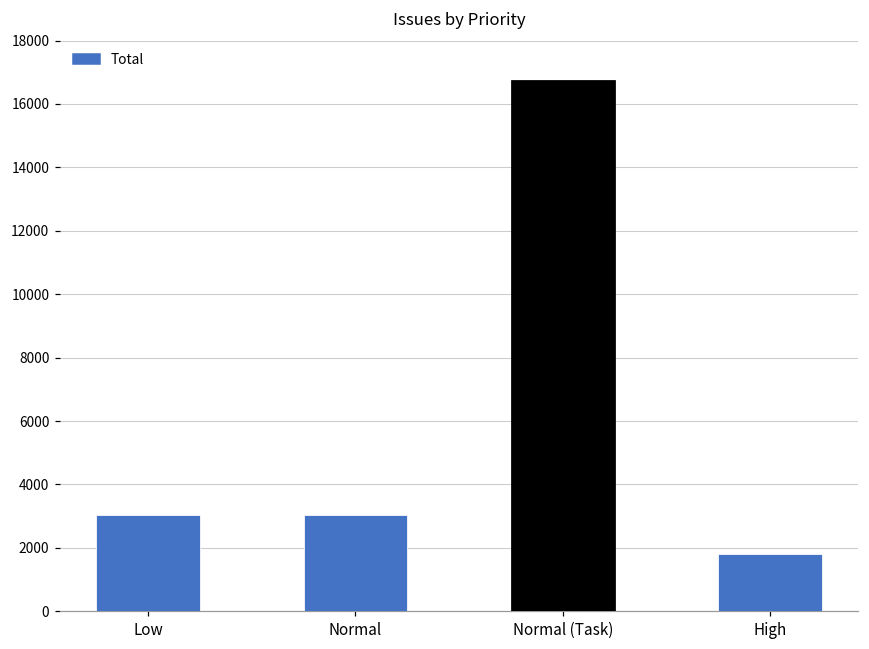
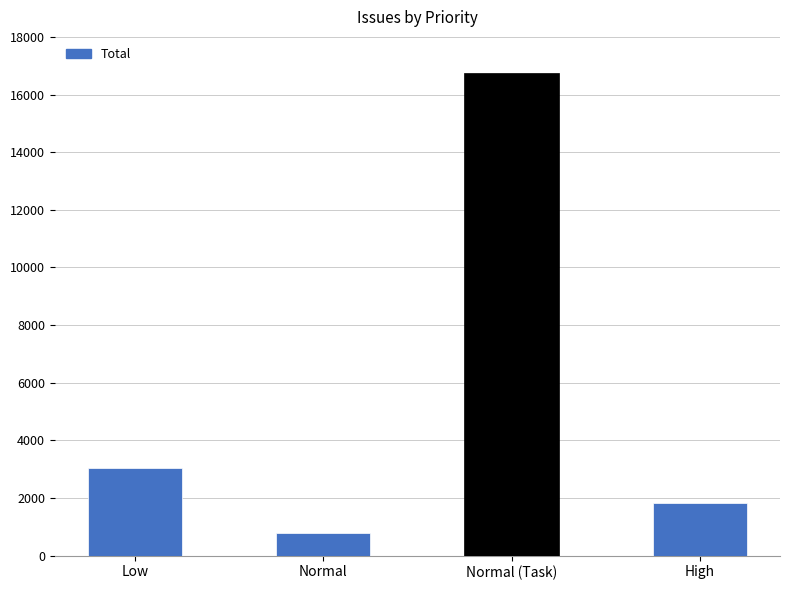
Normal: 3000 -> 800
